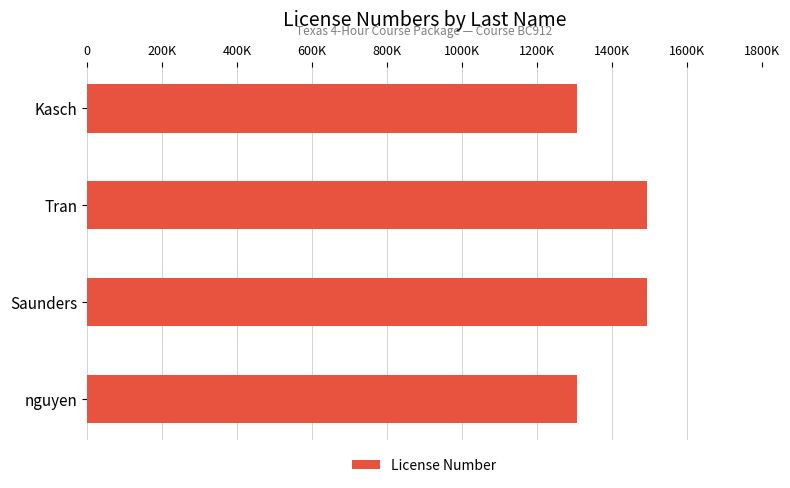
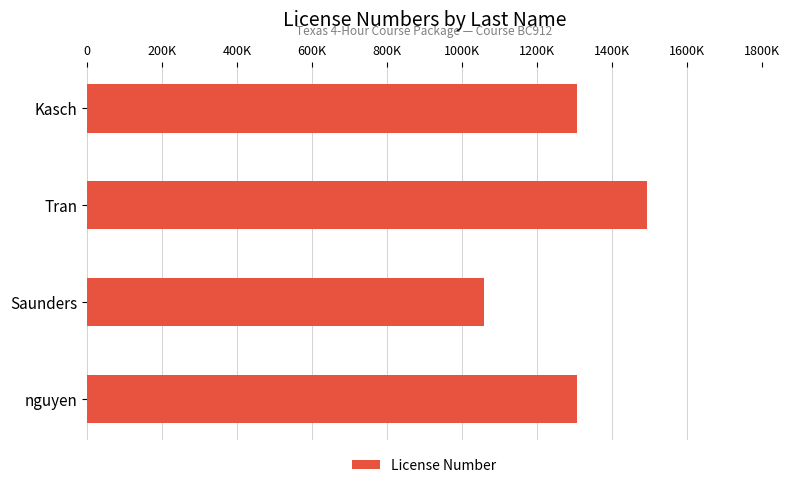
Saunders: 1490000 -> 1060000
